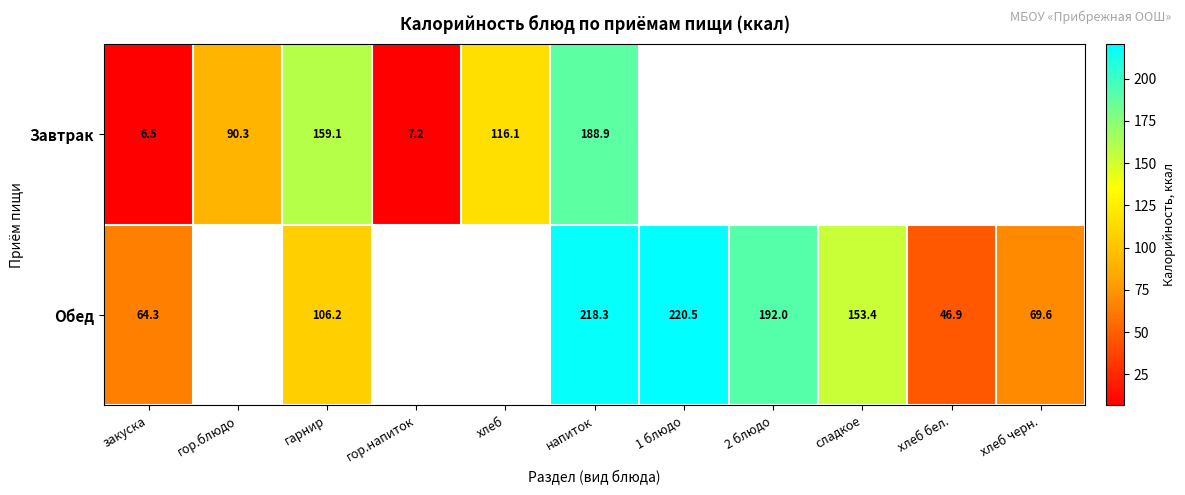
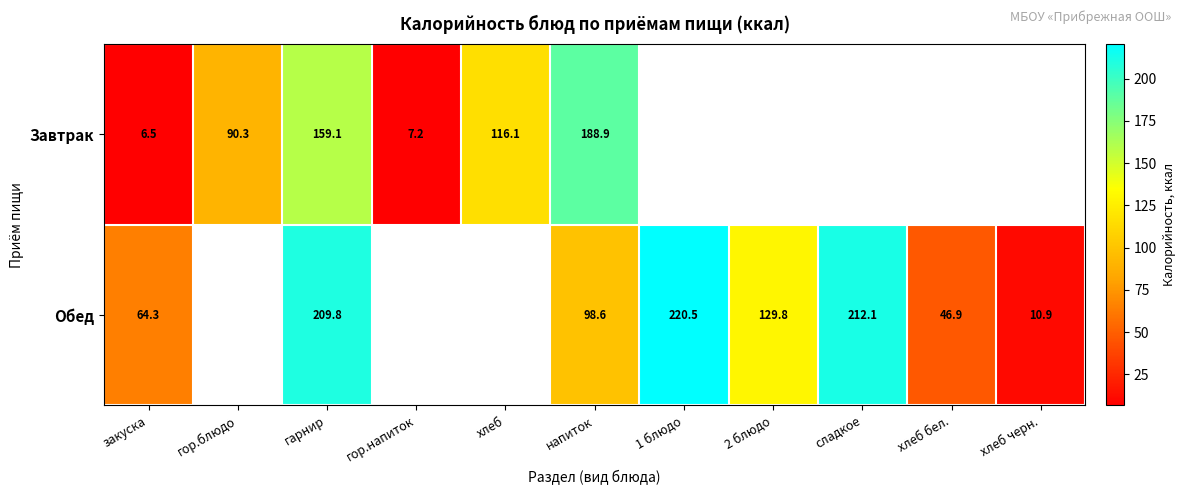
Обед, гарнир: 106.2 -> 209.8
Обед, напиток: 218.3 -> 98.6
Обед, 2 блюдо: 192.0 -> 129.8
Обед, сладкое: 153.4 -> 212.1
Обед, хлеб черн.: 69.6 -> 10.9
